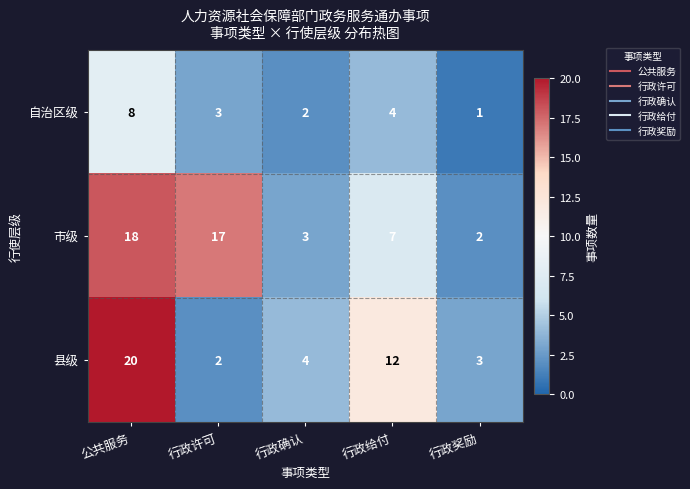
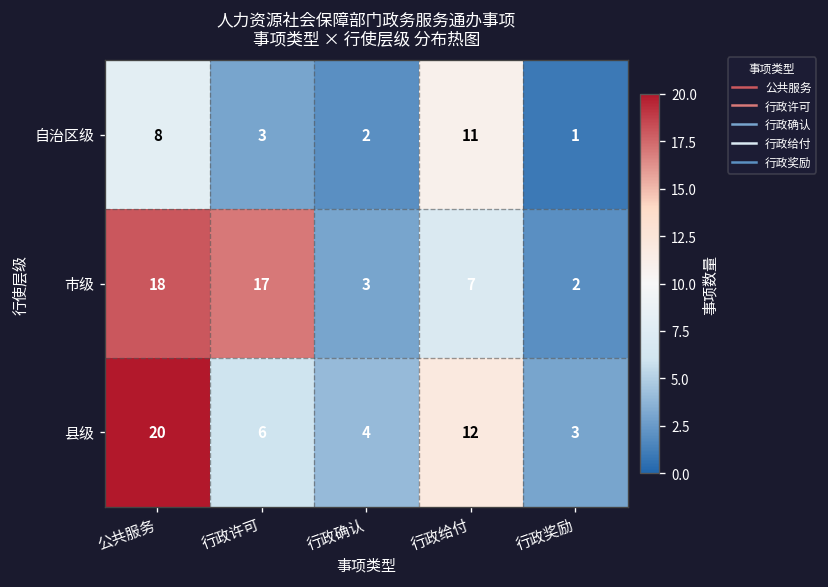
自治区级, 行政给付: 4 -> 11
县级, 行政许可: 2 -> 6
